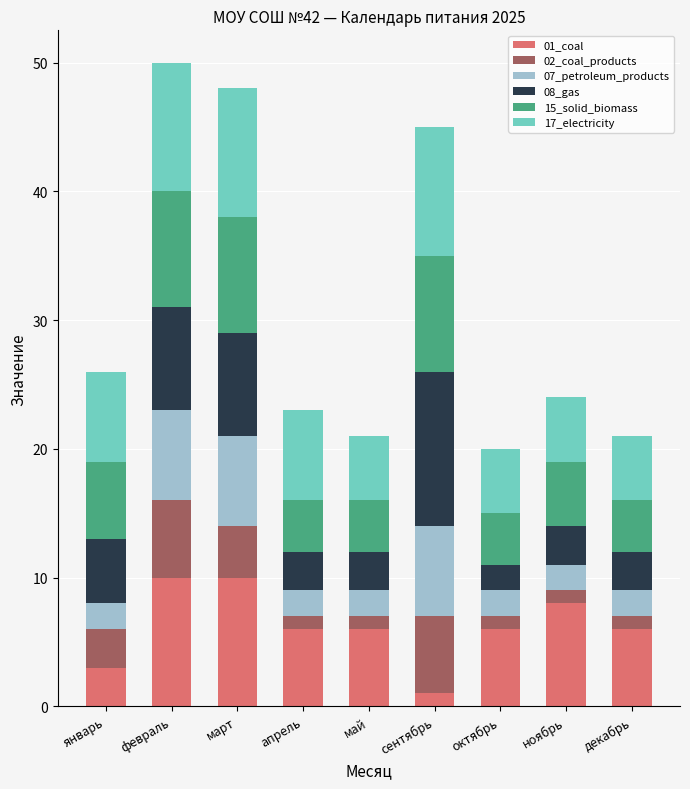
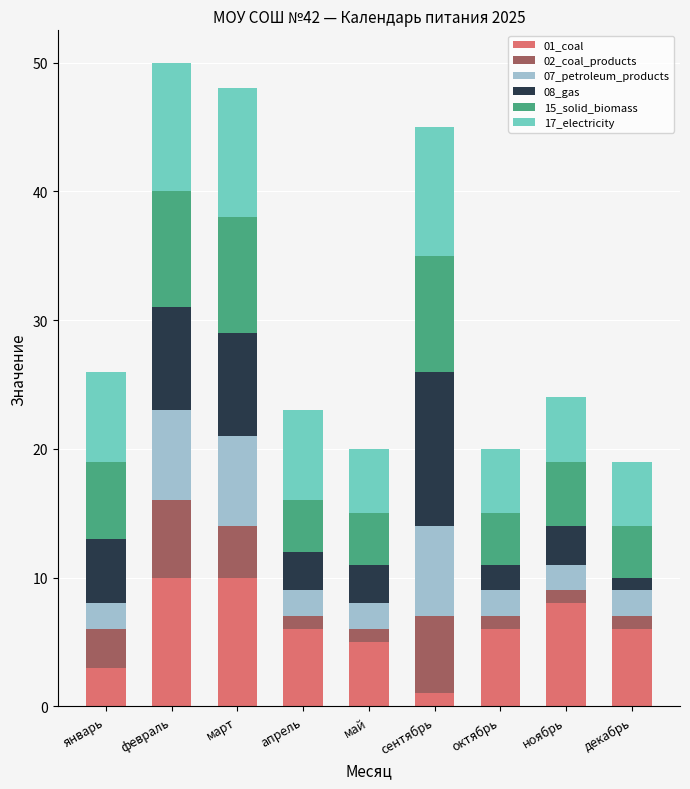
01_coal, май: 6 -> 5
08_gas, декабрь: 3 -> 1
